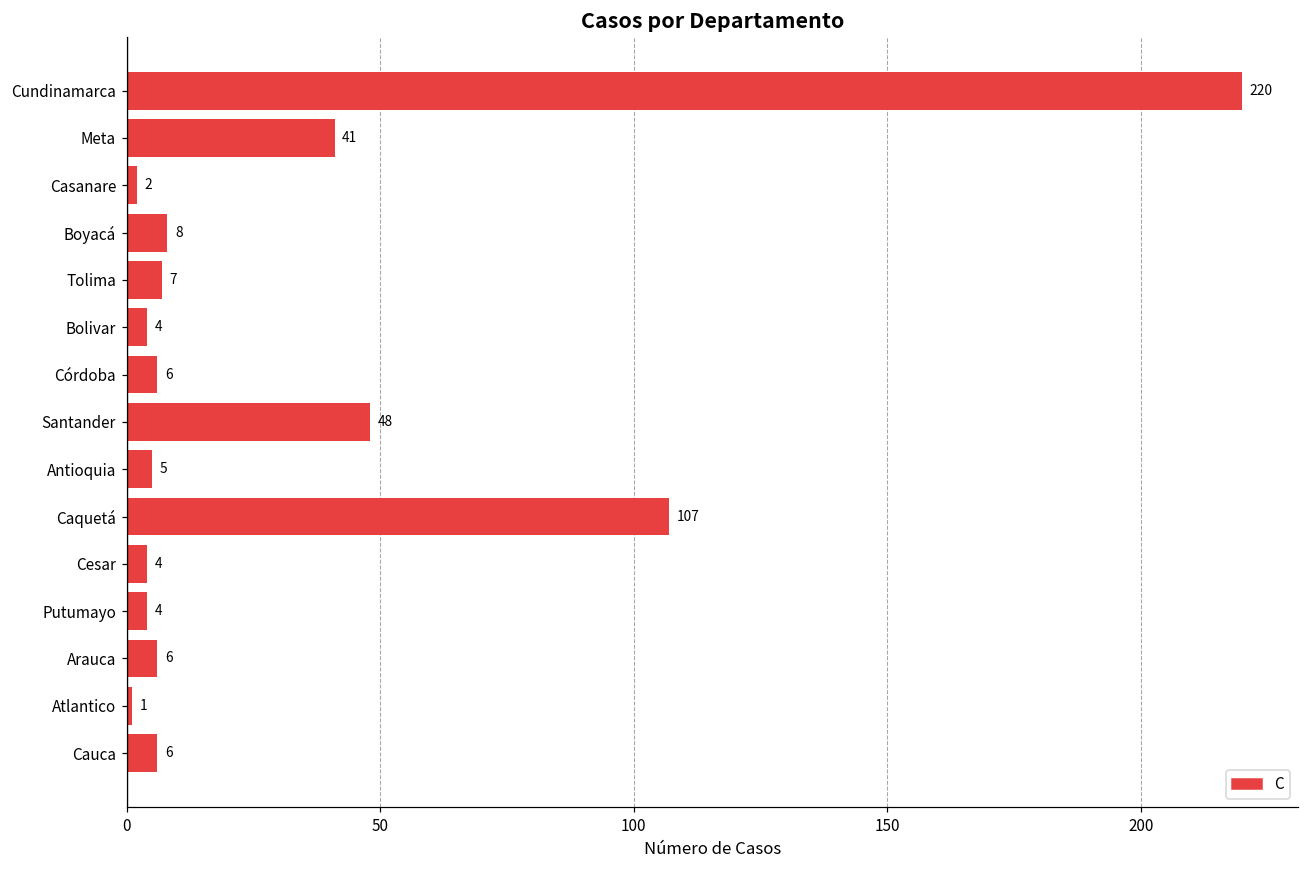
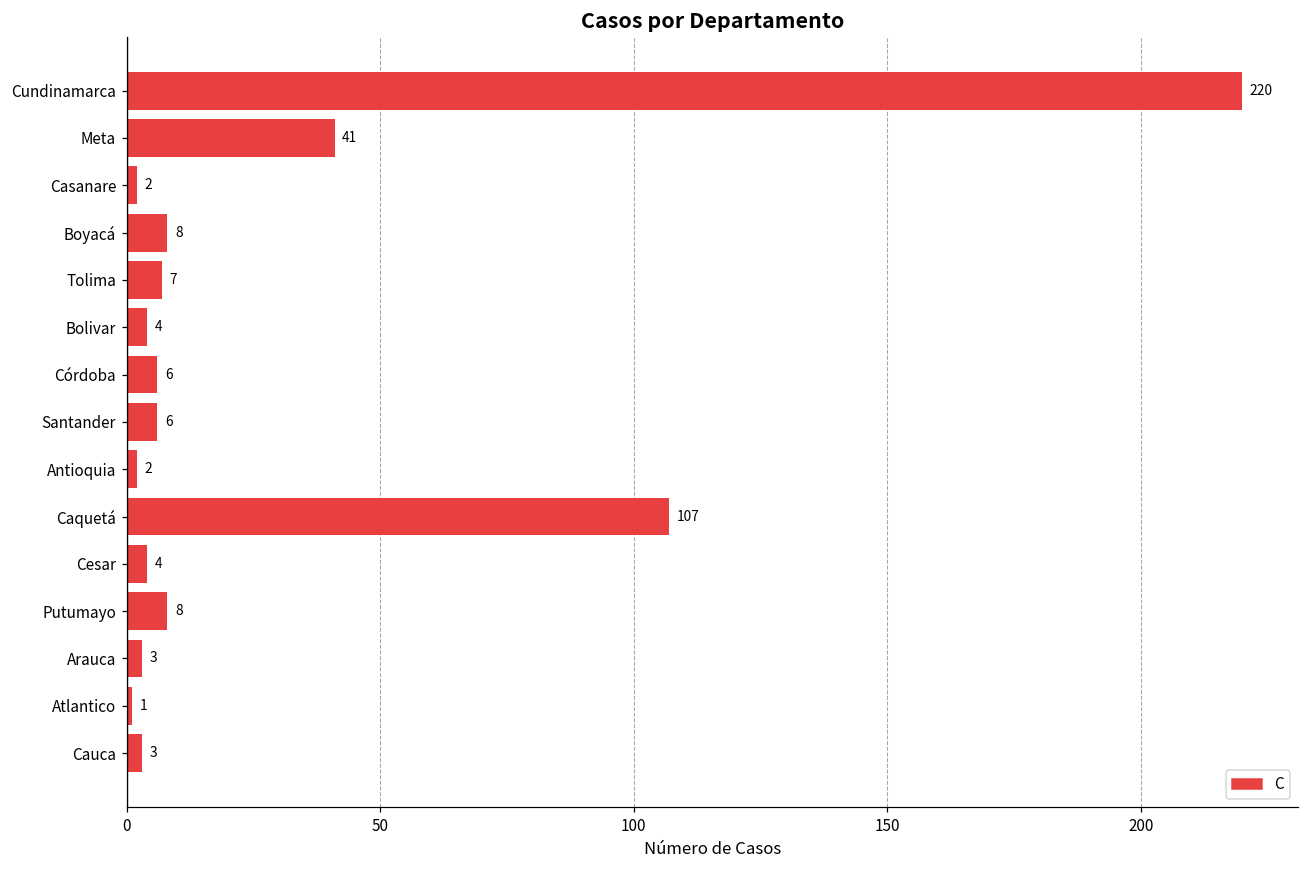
Santander: 48 -> 6
Antioquia: 5 -> 2
Putumayo: 4 -> 8
Arauca: 6 -> 3
Cauca: 6 -> 3
